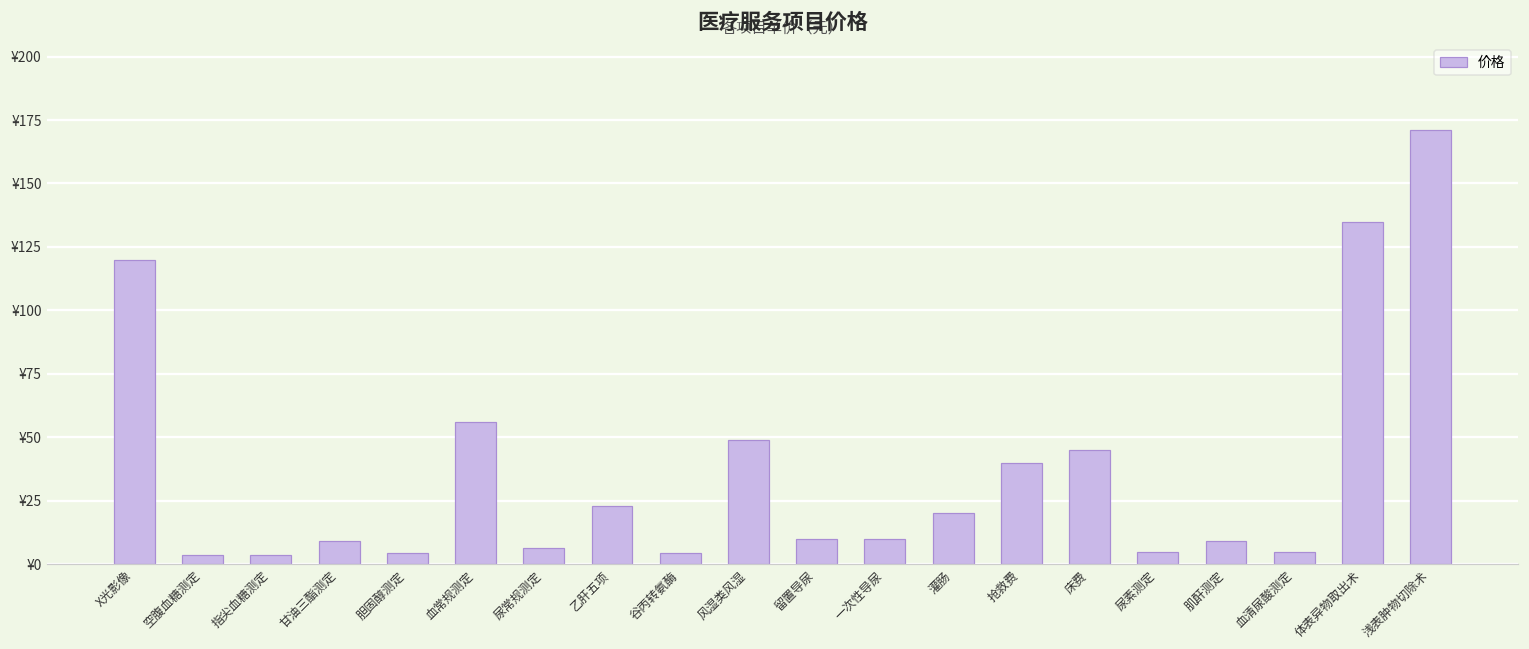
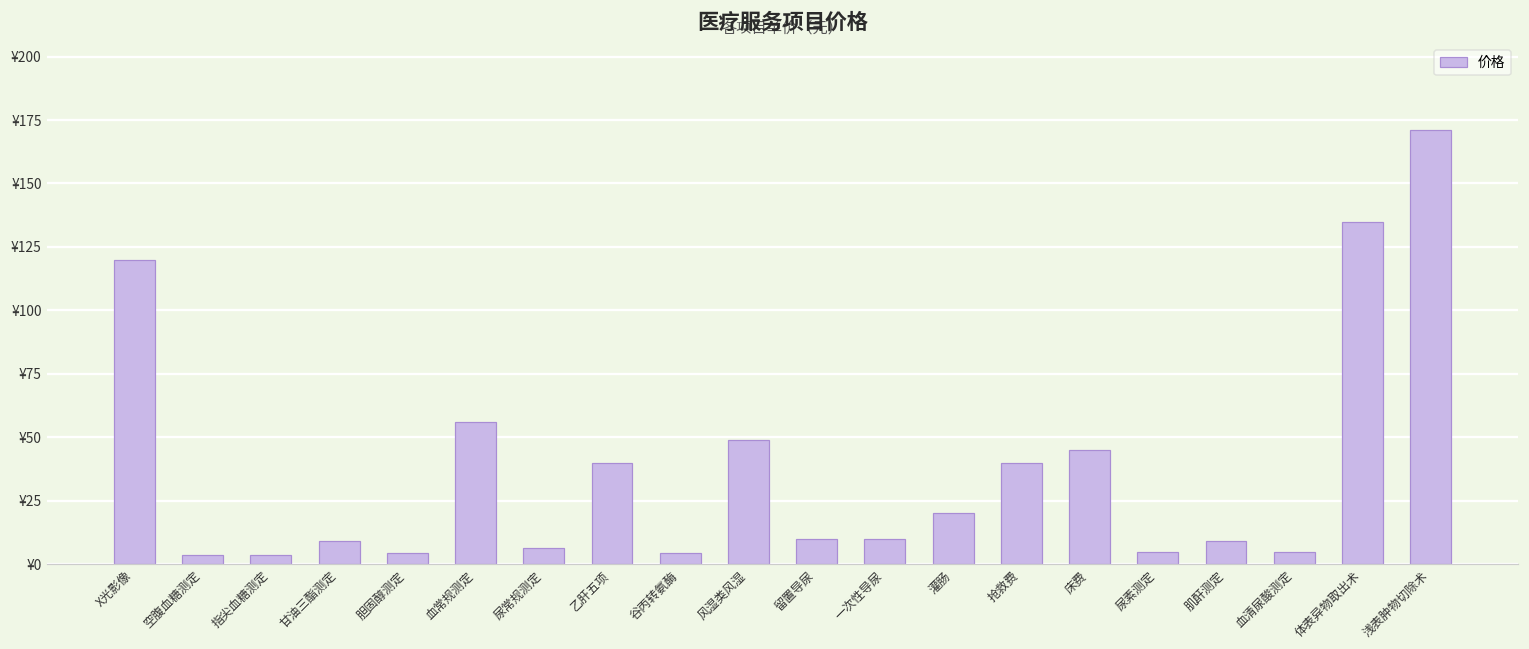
乙肝五项: ¥23 -> ¥40
